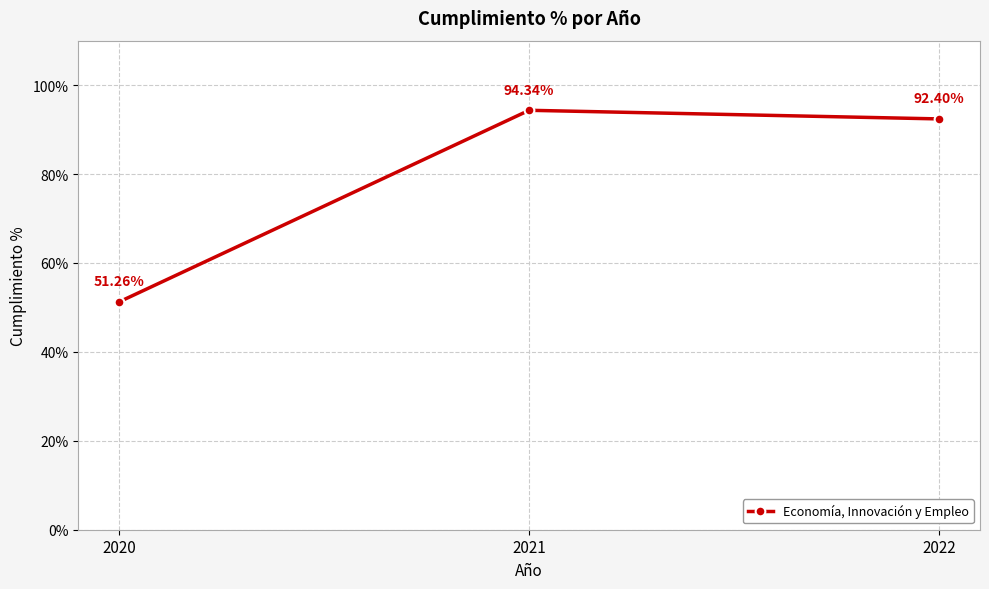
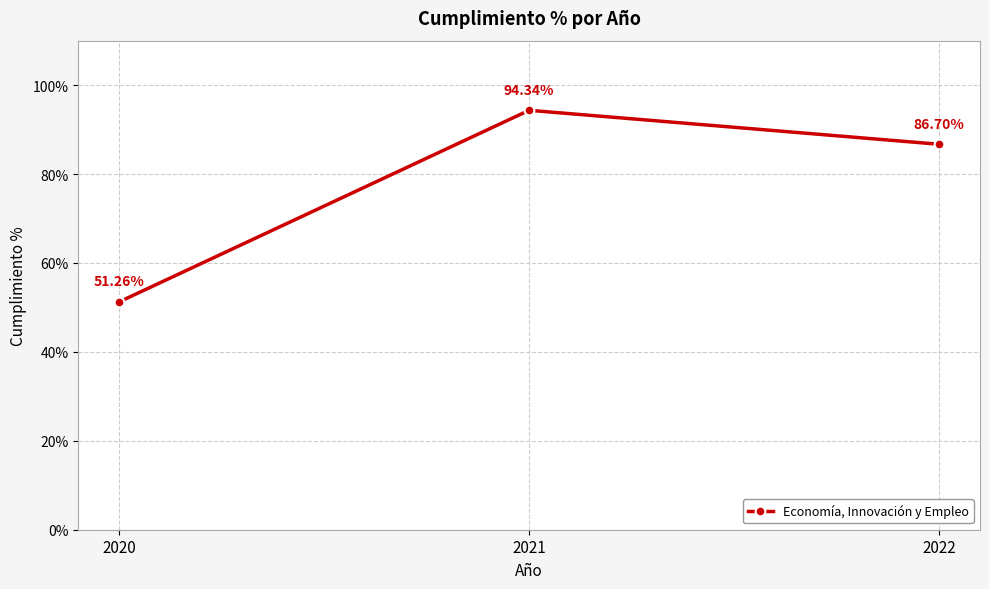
2022: 92.40% -> 86.70%
